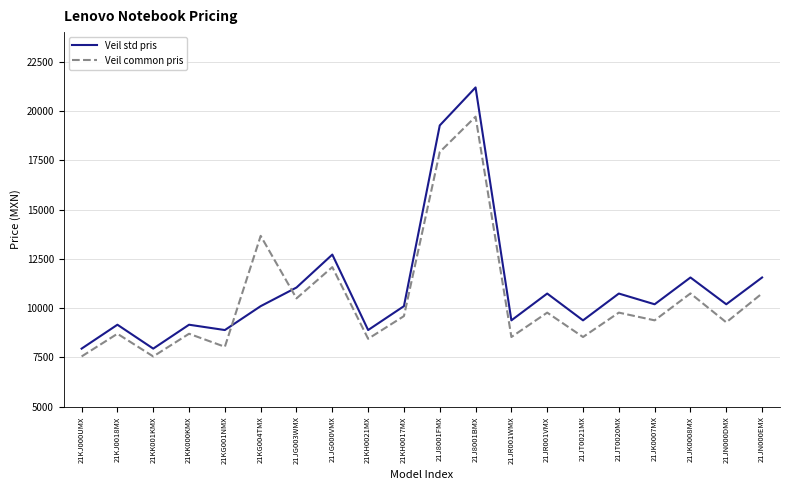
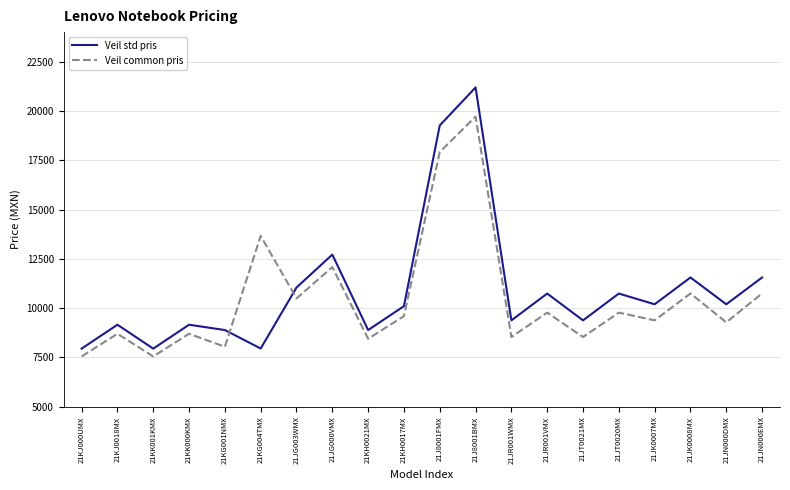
Veil std pris, 21KG004TMX: 10100 -> 8000
